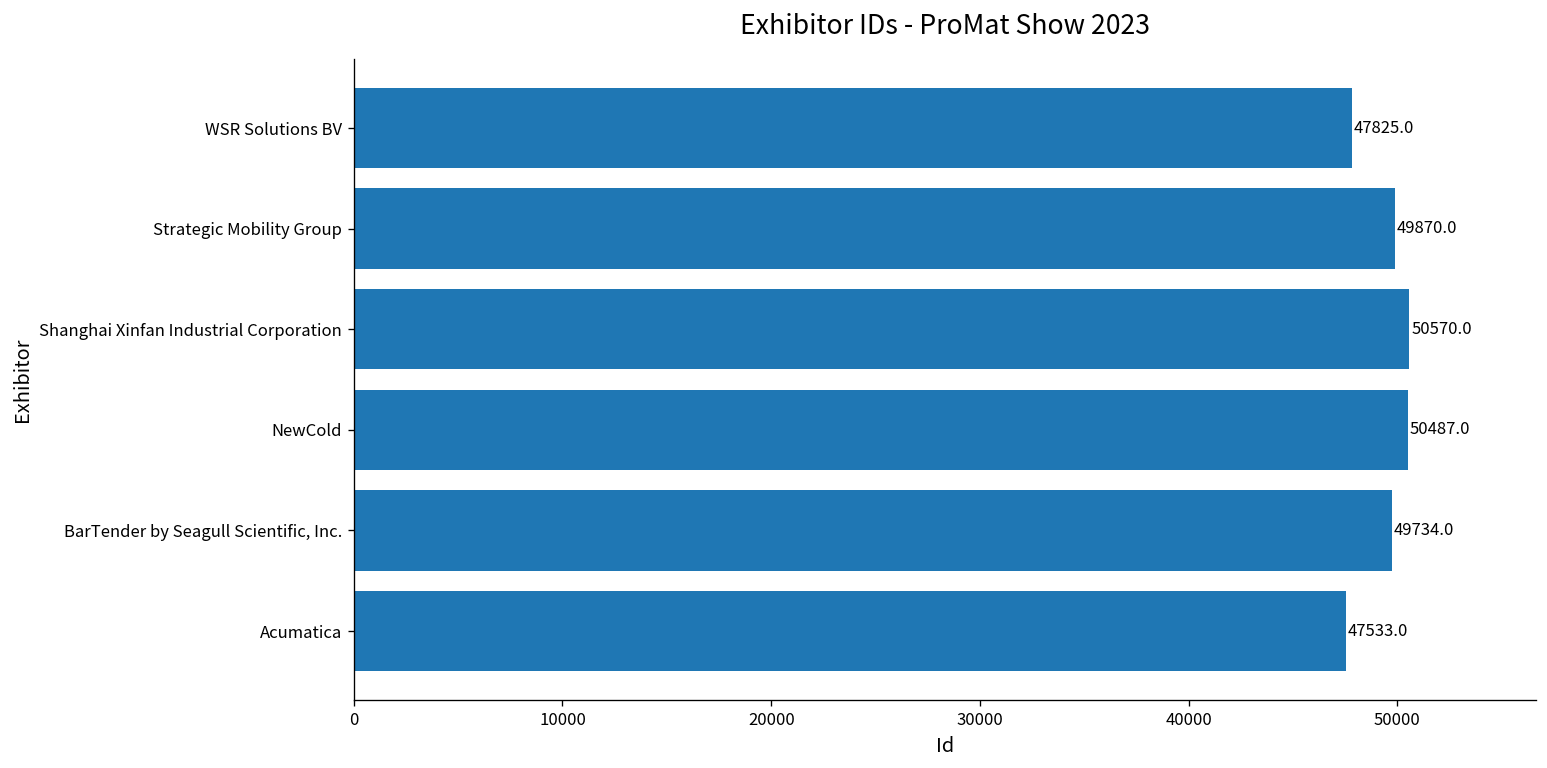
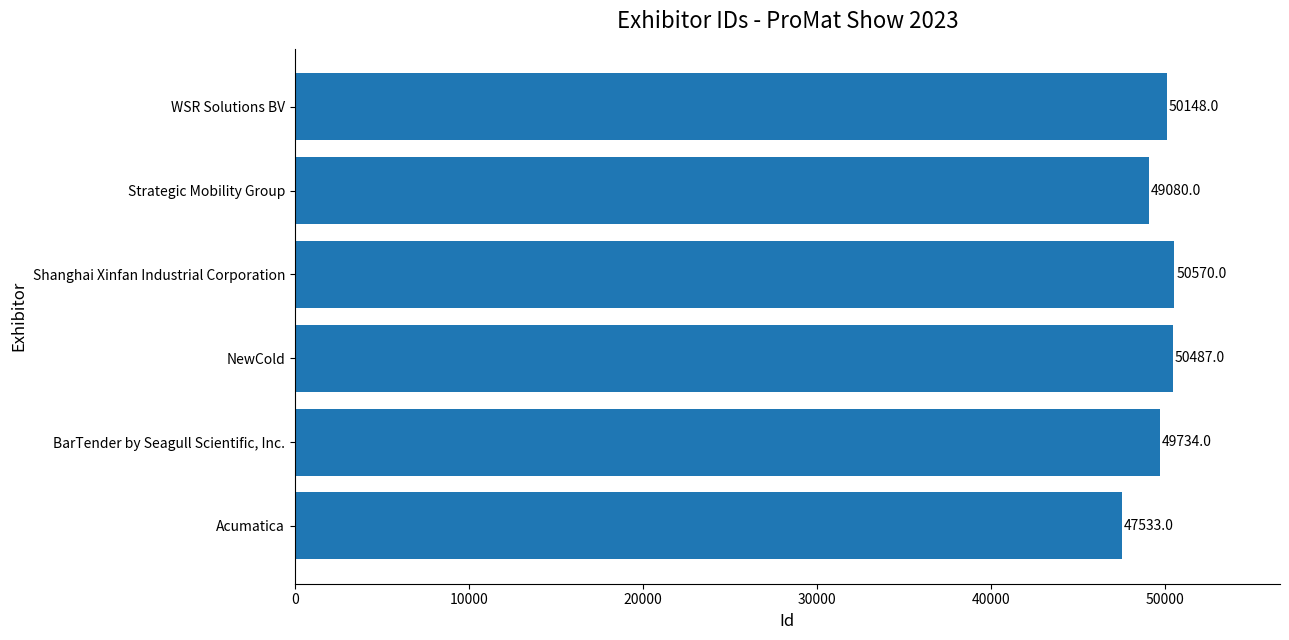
WSR Solutions BV: 47825.0 -> 50148.0
Strategic Mobility Group: 49870.0 -> 49080.0
